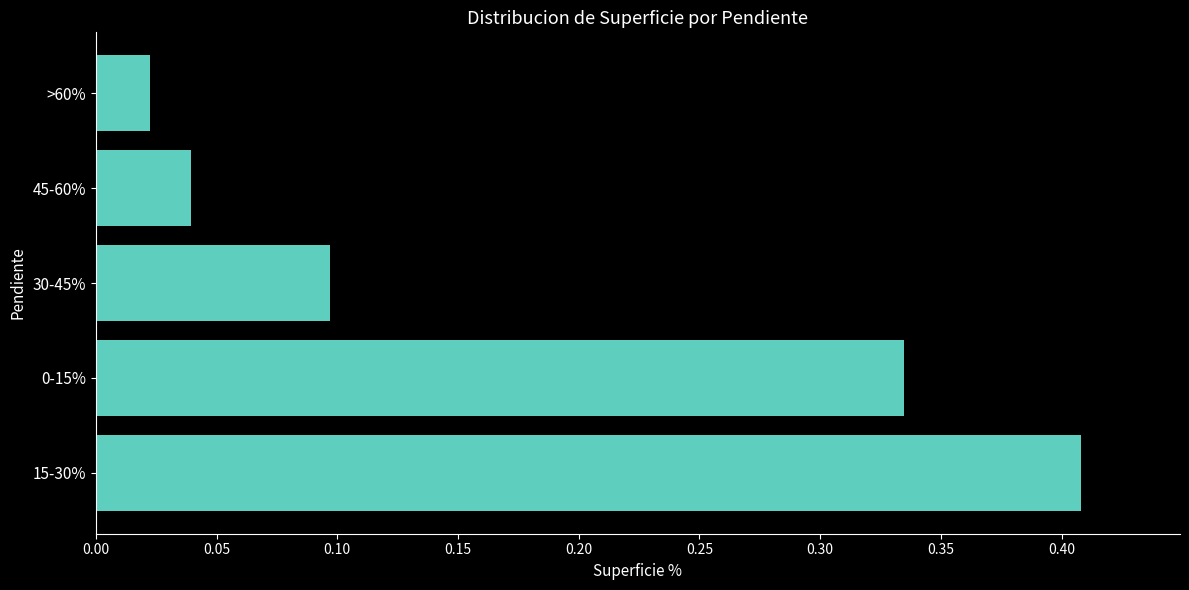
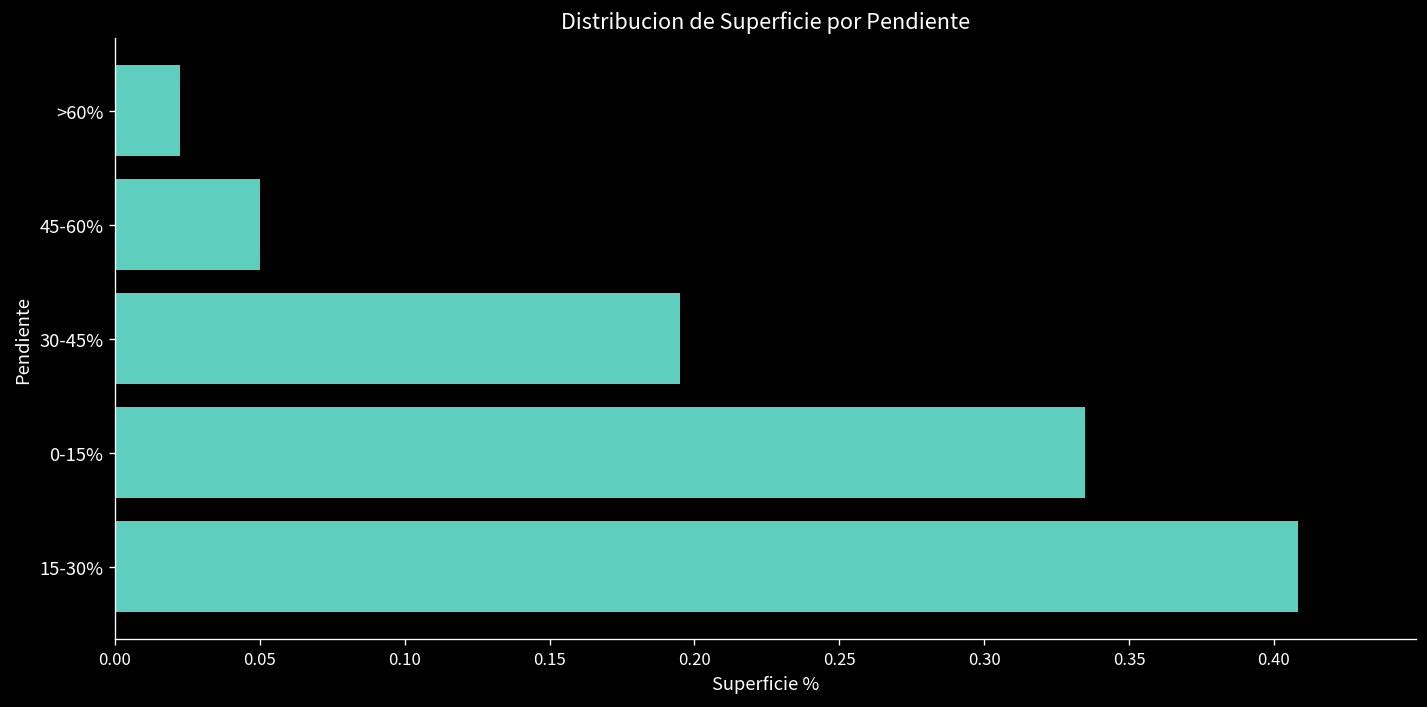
45-60%: 0.039 -> 0.050
30-45%: 0.097 -> 0.195
